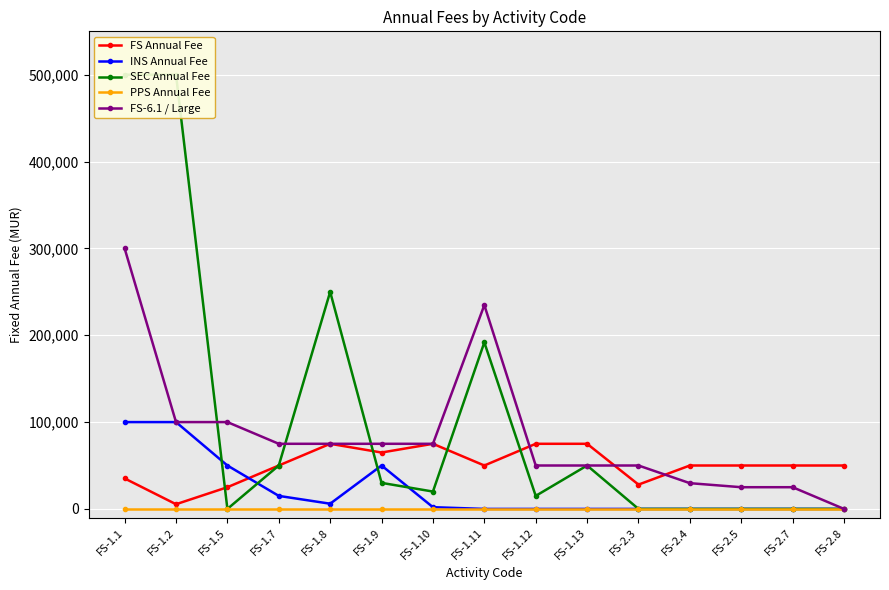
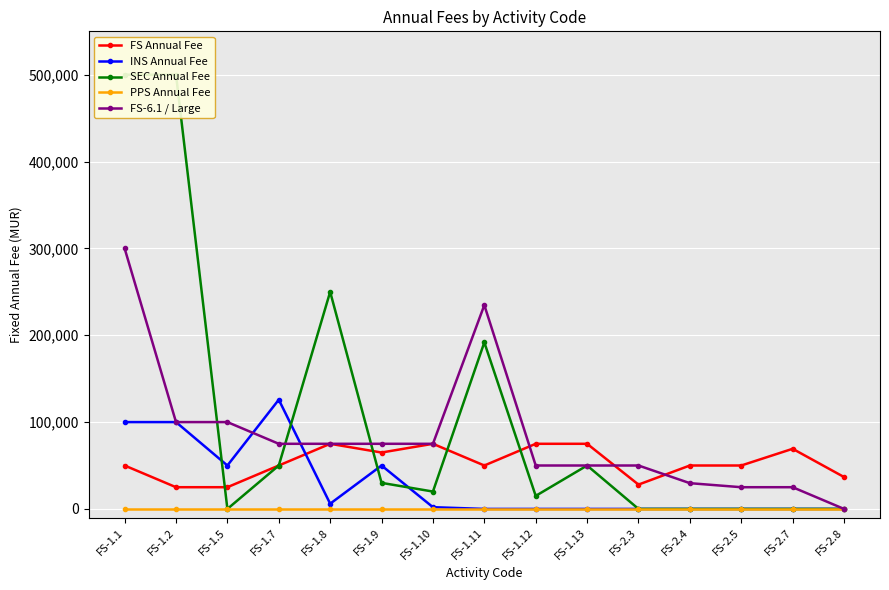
FS Annual Fee, FS-1.1: 40,000 -> 50,000
FS Annual Fee, FS-1.2: 10,000 -> 30,000
INS Annual Fee, FS-1.7: 20,000 -> 130,000
FS Annual Fee, FS-2.7: 50,000 -> 70,000
FS Annual Fee, FS-2.8: 50,000 -> 40,000
